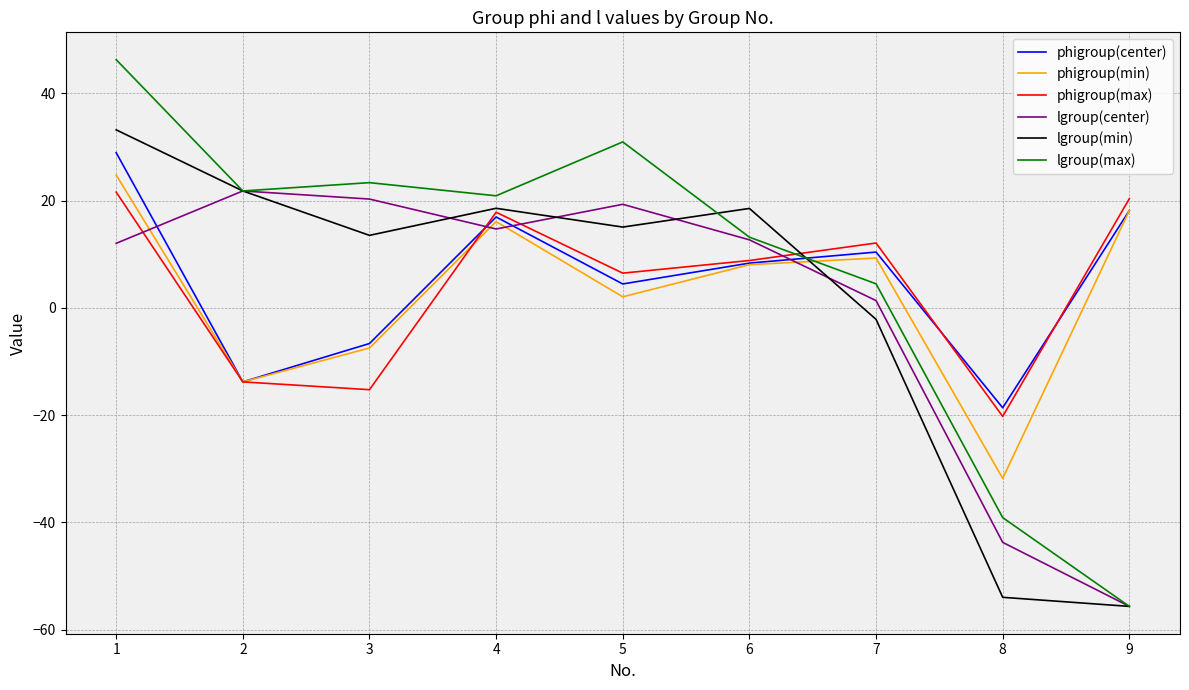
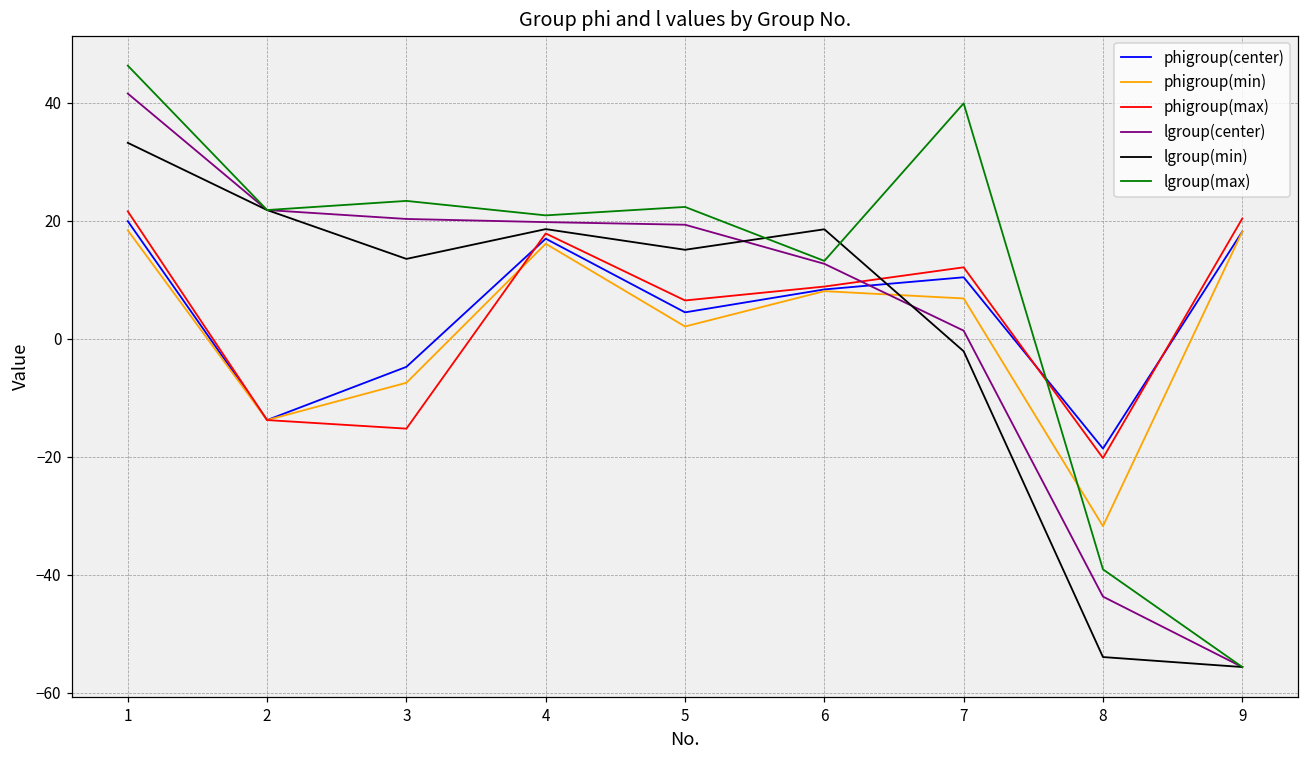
phigroup(center), 1: 29 -> 20
phigroup(min), 1: 25 -> 18
lgroup(center), 1: 12 -> 42
phigroup(center), 3: -7 -> -5
lgroup(center), 4: 15 -> 20
lgroup(max), 5: 31 -> 22
phigroup(min), 7: 9 -> 7
lgroup(max), 7: 5 -> 40
